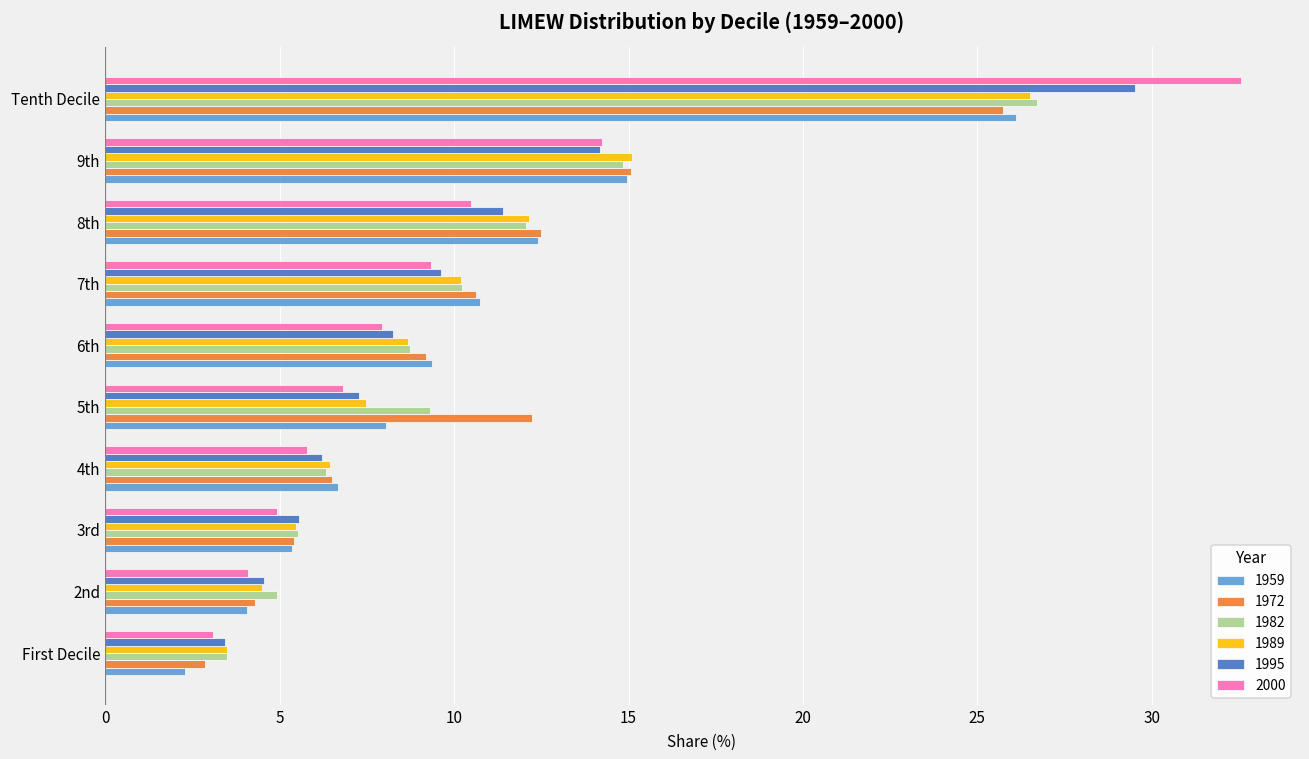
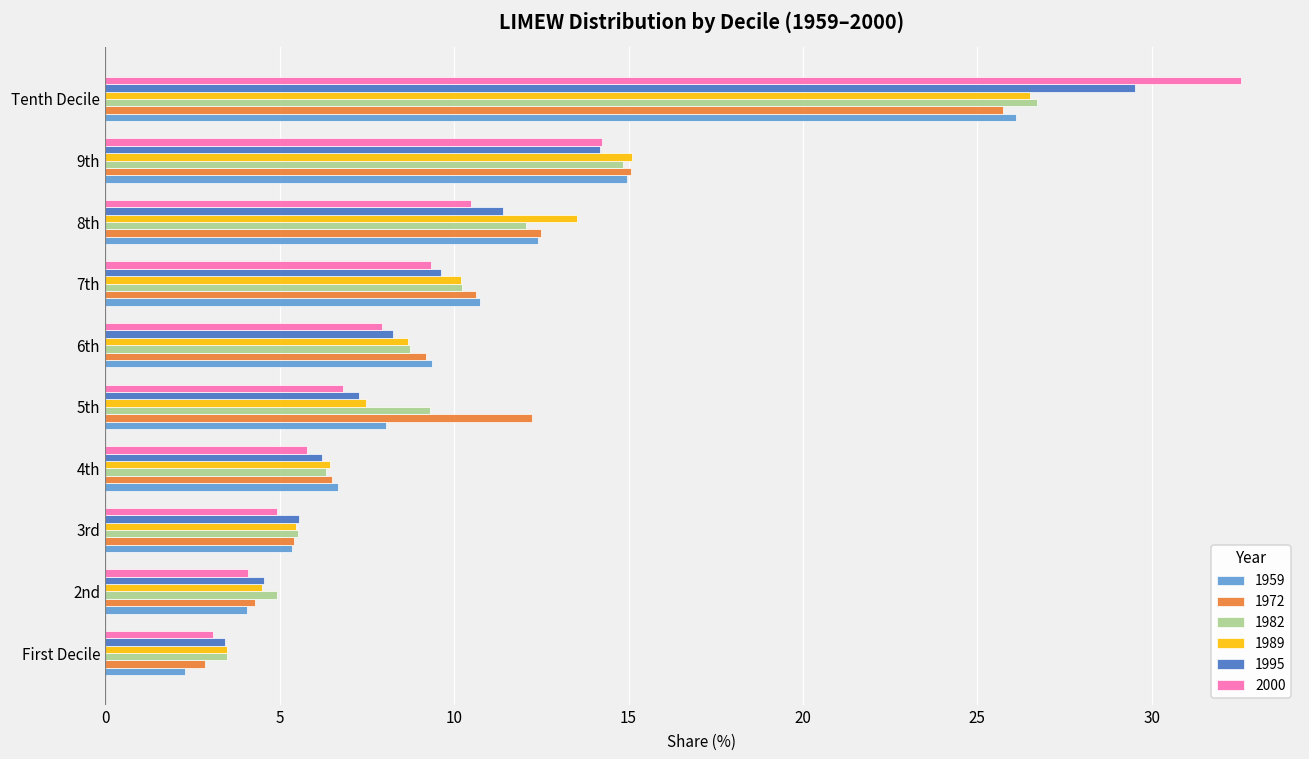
1989, 8th: 12.1 -> 13.5
